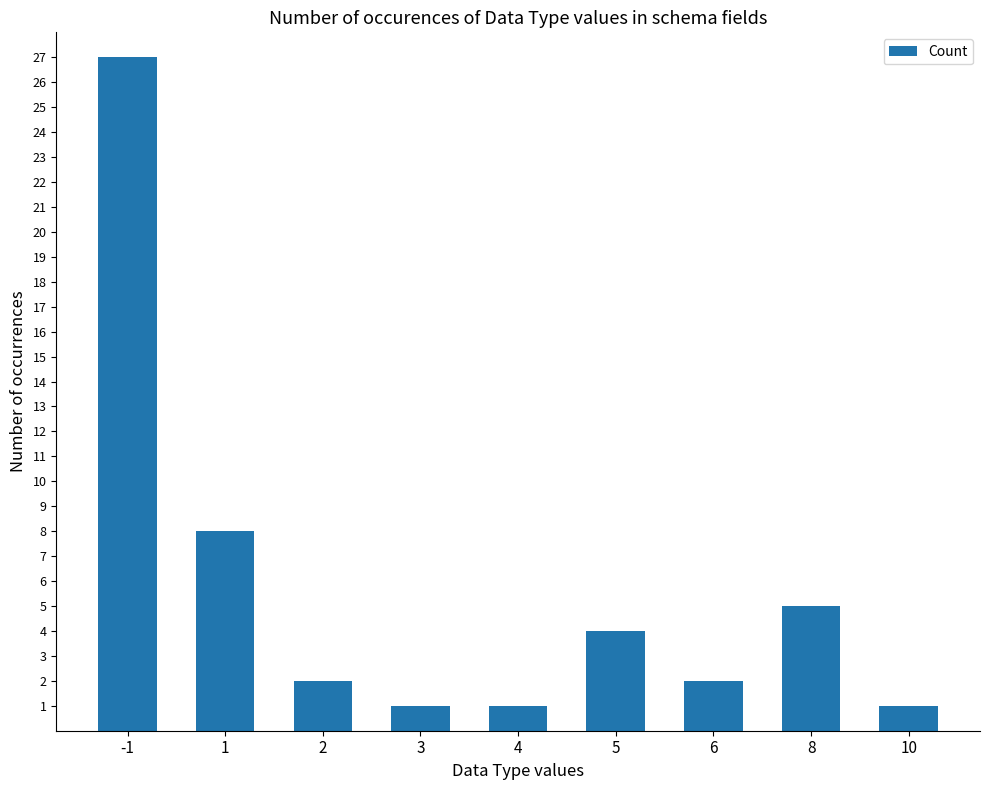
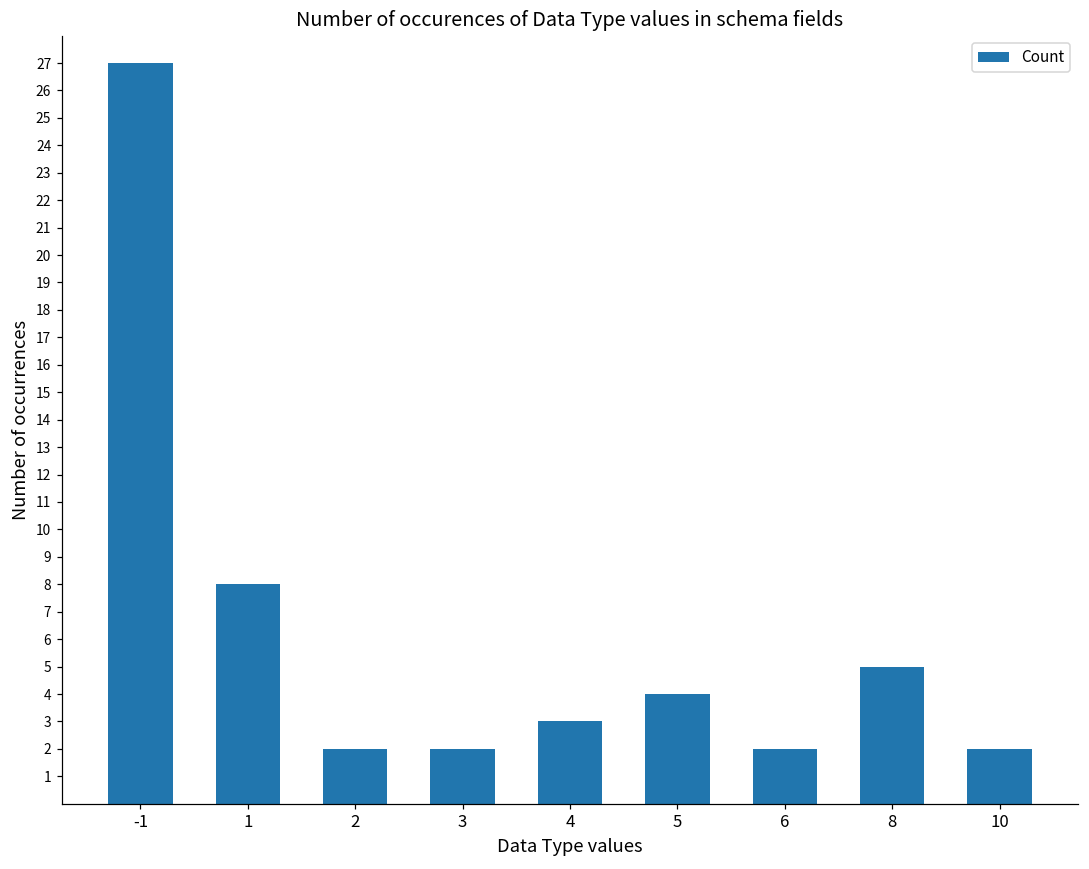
3: 1 -> 2
4: 1 -> 3
10: 1 -> 2
